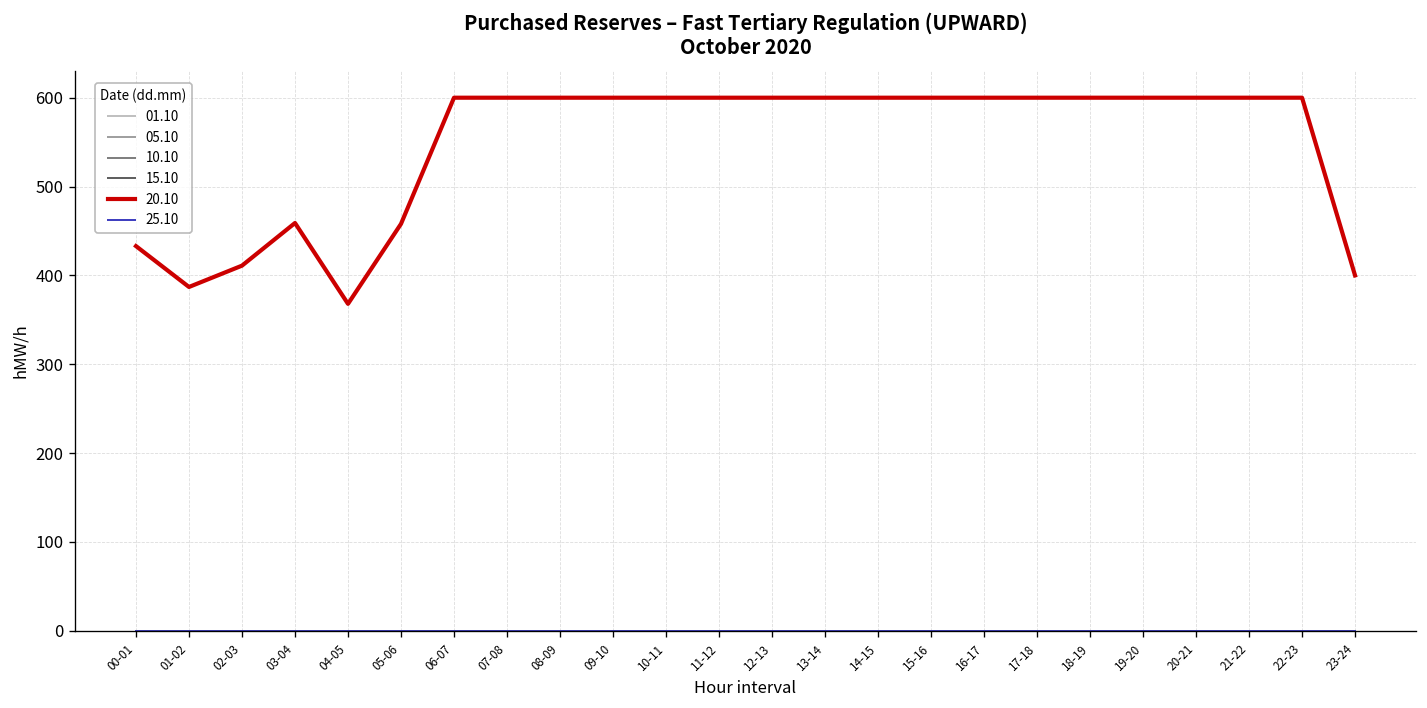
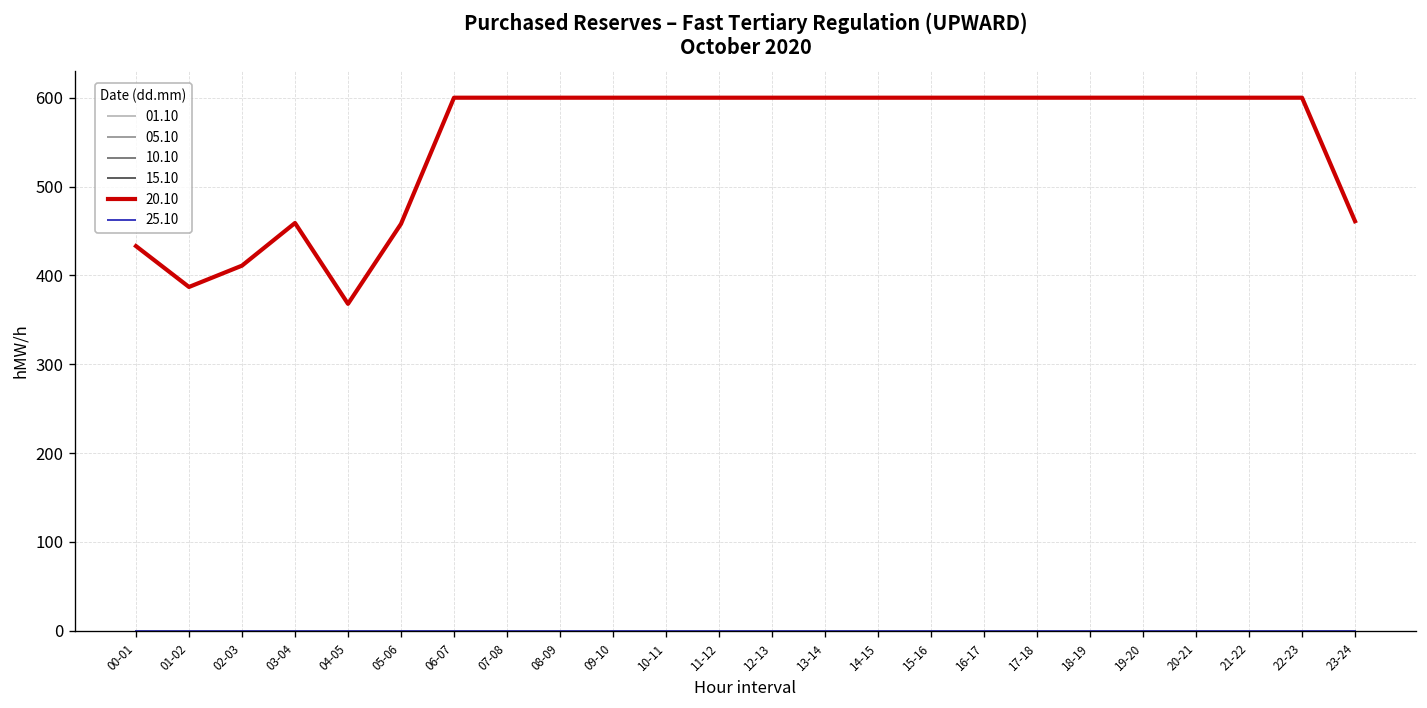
20.10, 23-24: 400 -> 460
